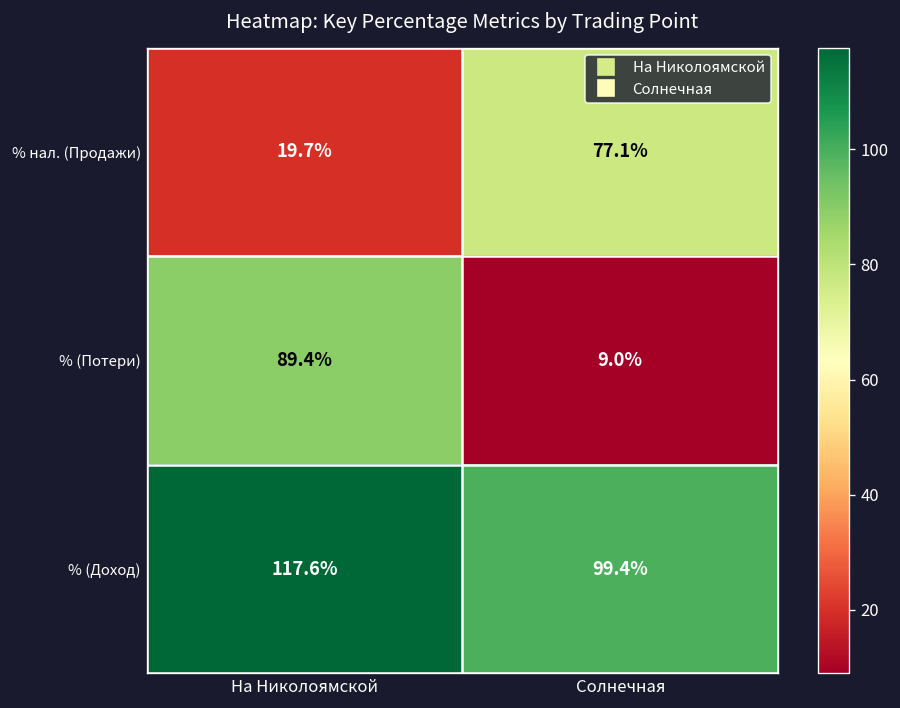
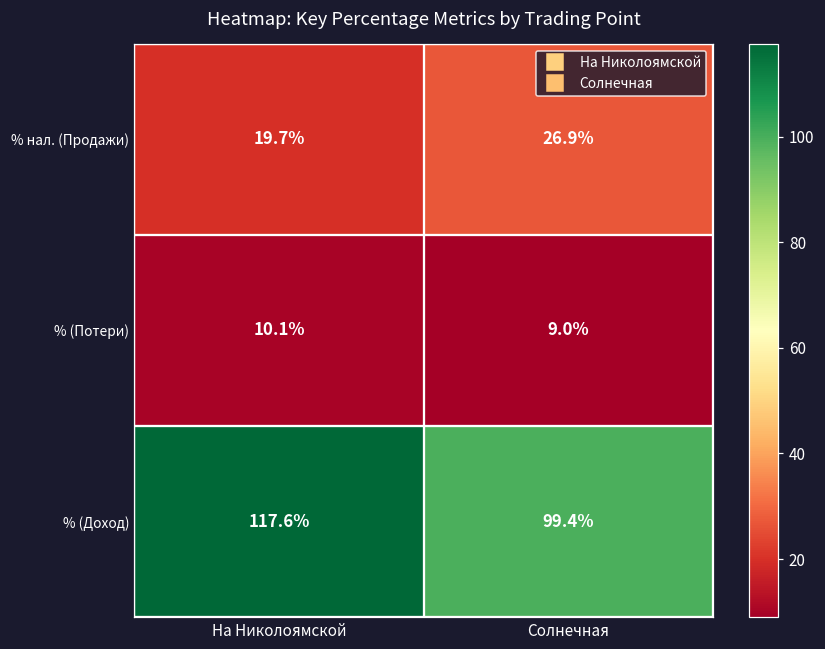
% нал. (Продажи), Солнечная: 77.1% -> 26.9%
% (Потери), На Николоямской: 89.4% -> 10.1%
